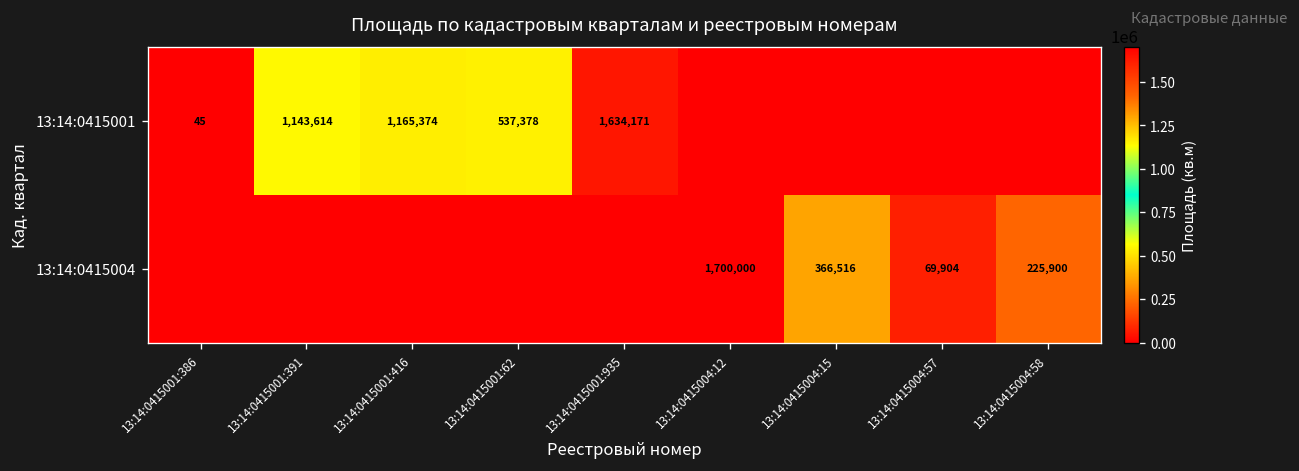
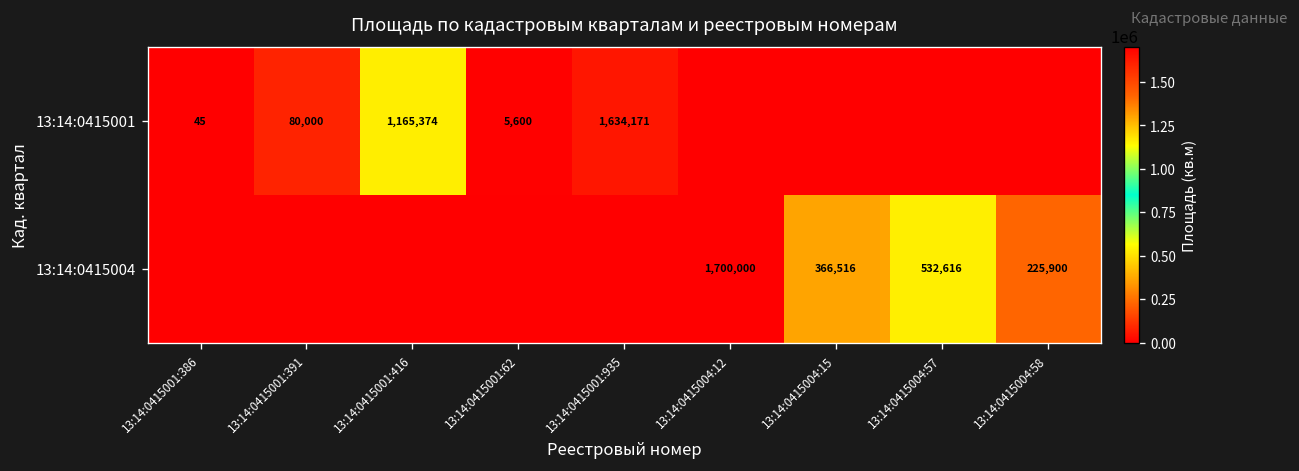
13:14:0415001, 13:14:0415001:391: 1,143,614 -> 80,000
13:14:0415001, 13:14:0415001:62: 537,378 -> 5,600
13:14:0415004, 13:14:0415004:57: 69,904 -> 532,616
